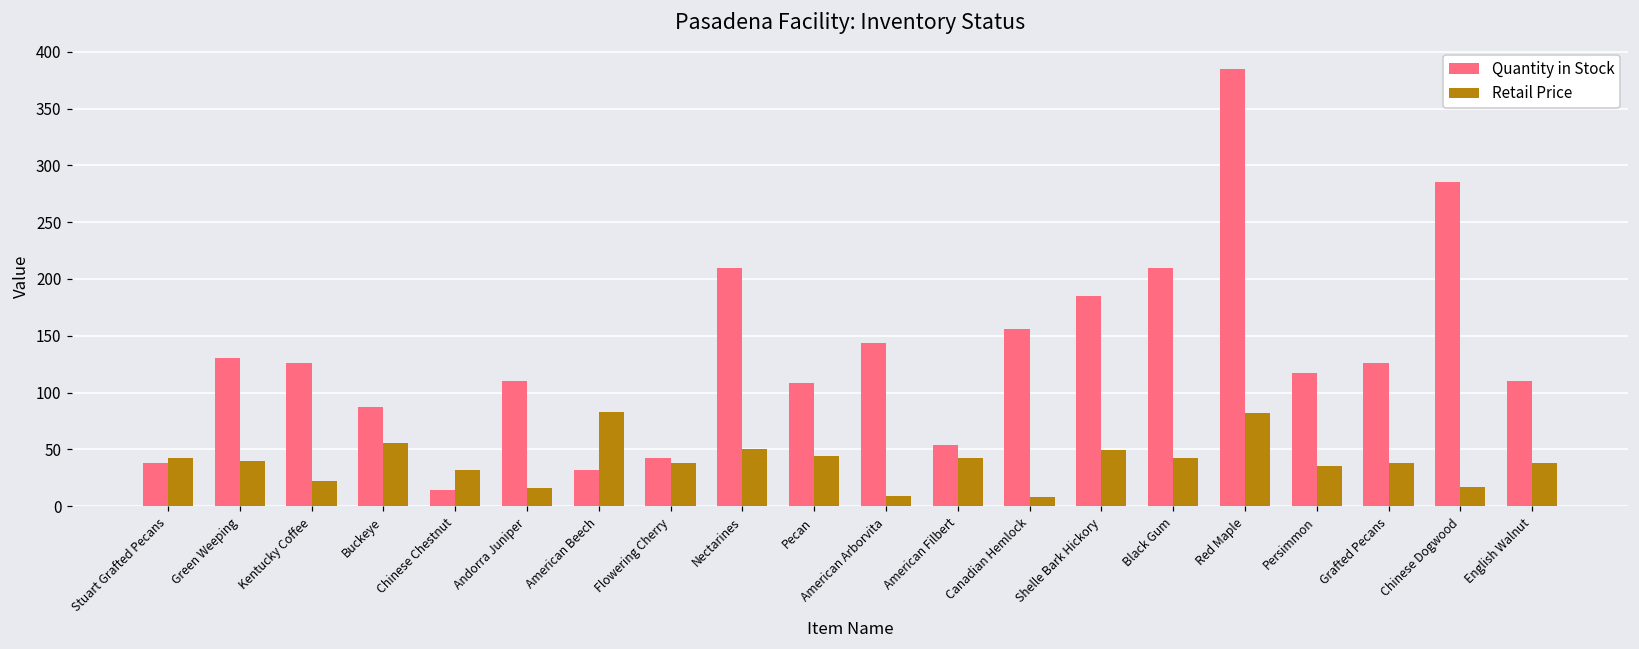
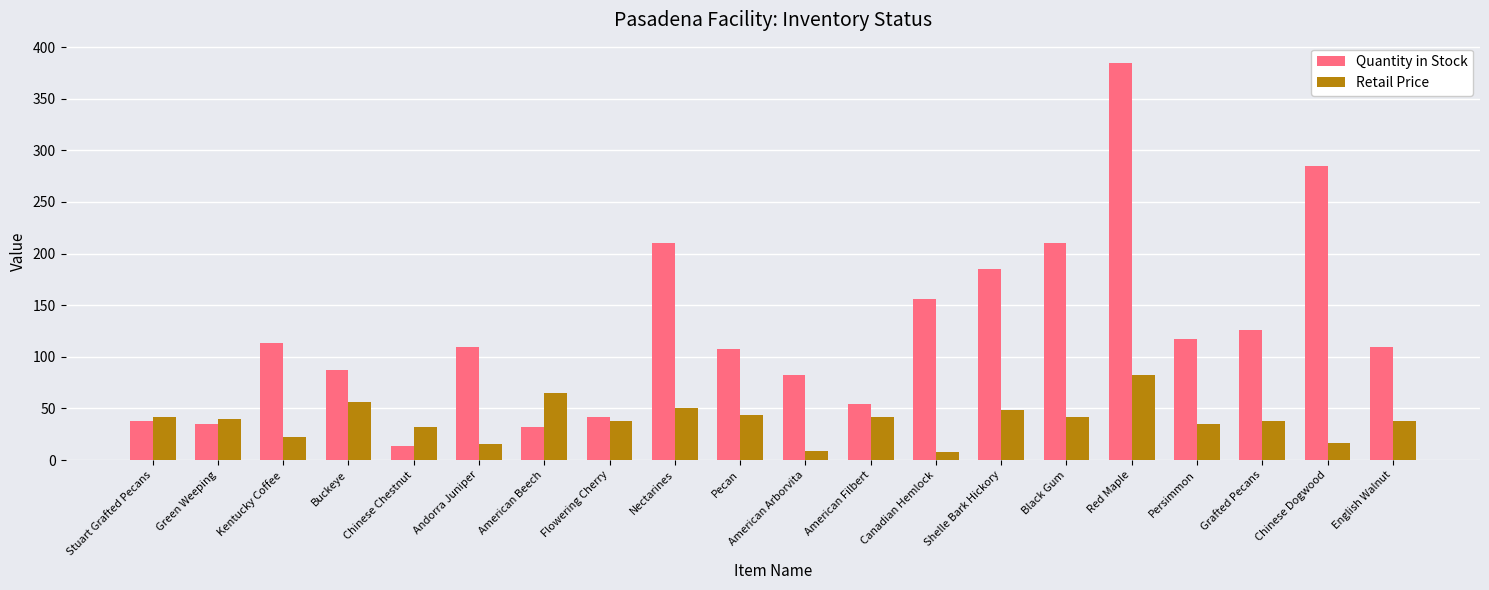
Quantity in Stock, Green Weeping: 130 -> 35
Quantity in Stock, Kentucky Coffee: 126 -> 113
Retail Price, American Beech: 83 -> 65
Quantity in Stock, American Arborvita: 144 -> 82
